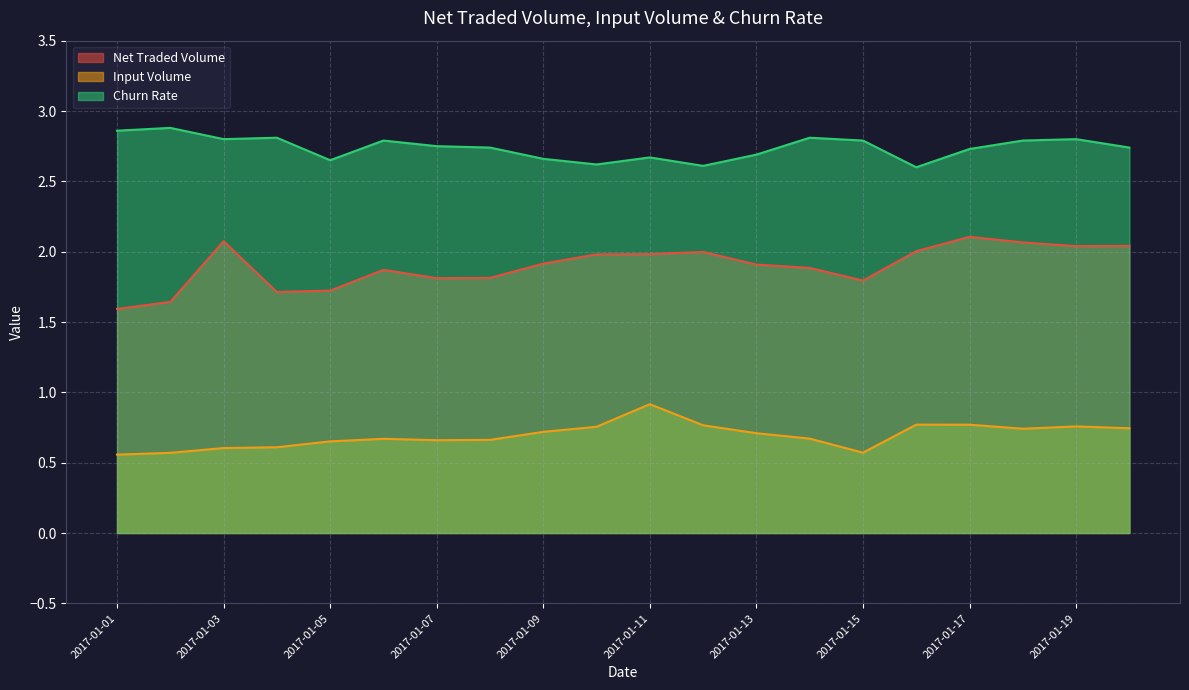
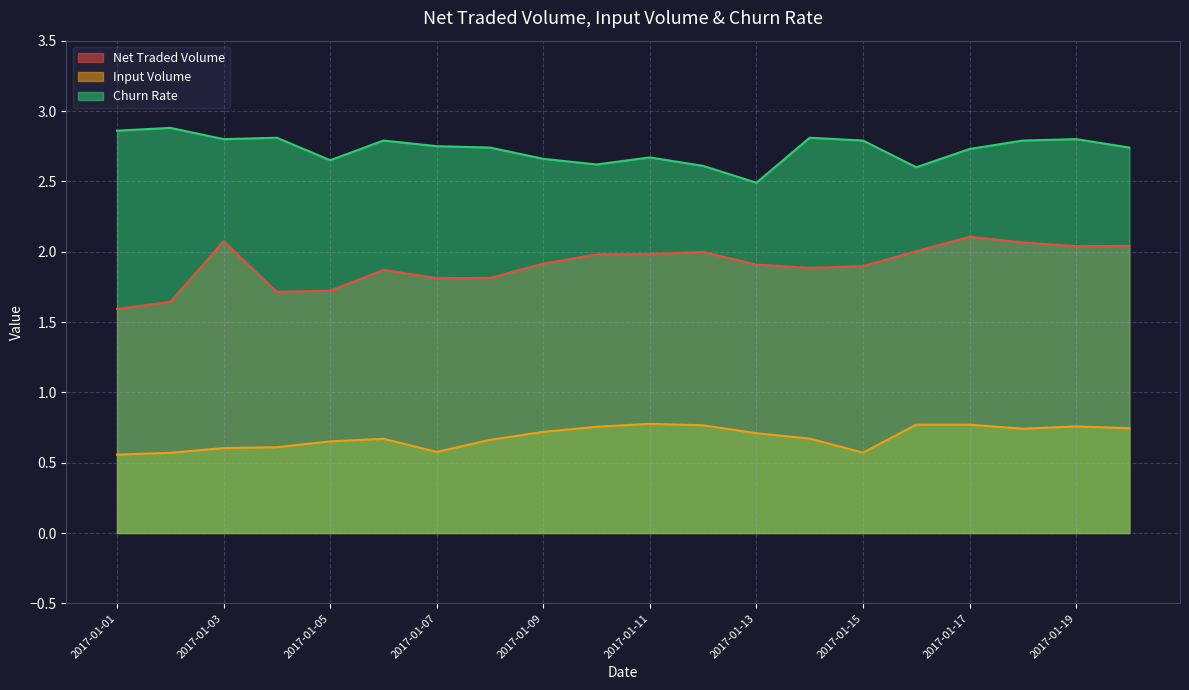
Input Volume, 2017-01-07: 0.66 -> 0.58
Input Volume, 2017-01-11: 0.92 -> 0.78
Churn Rate, 2017-01-13: 2.69 -> 2.49
Net Traded Volume, 2017-01-15: 1.79 -> 1.90
